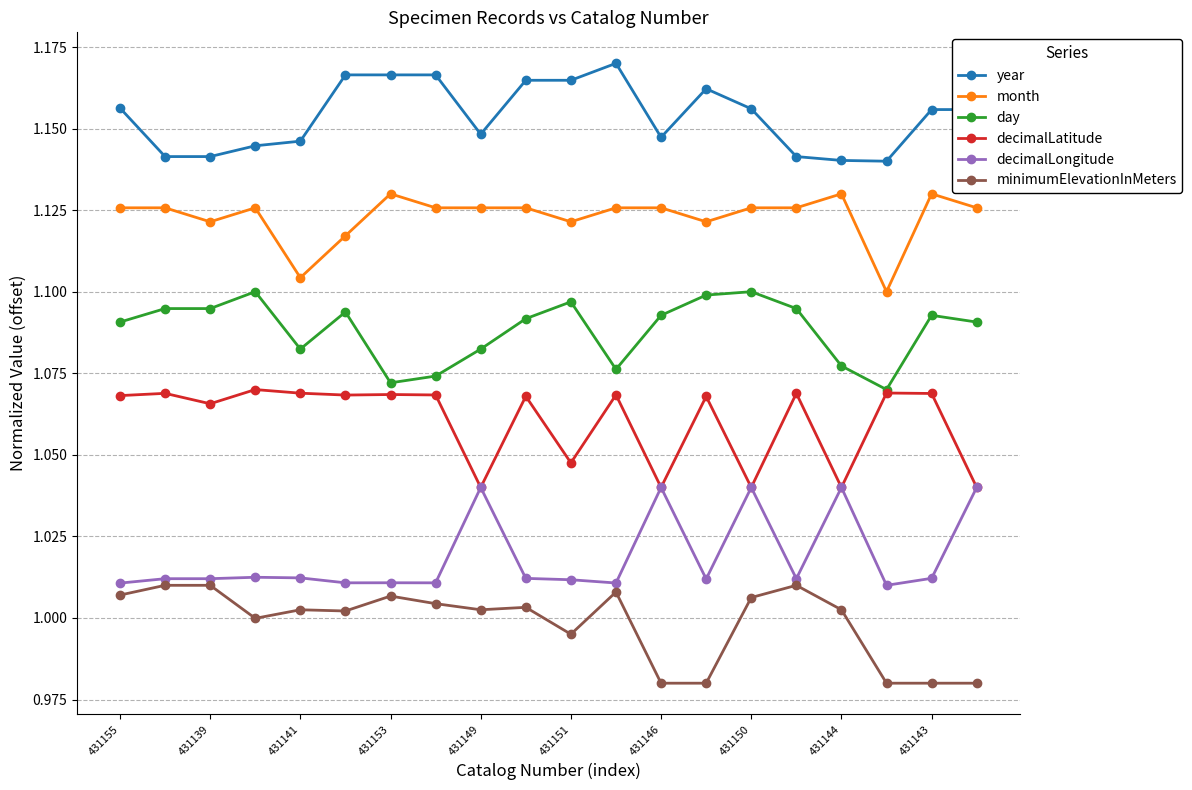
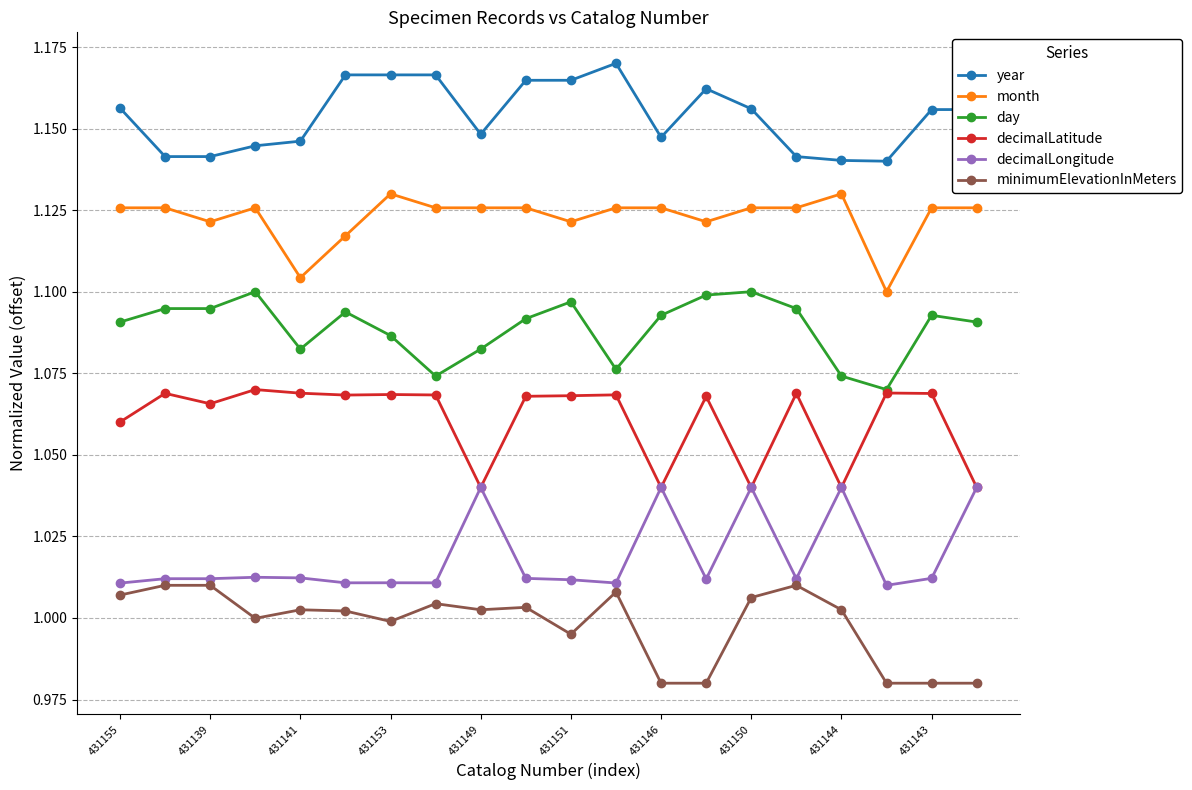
decimalLatitude, 431155: 1.068 -> 1.060
day, 431153: 1.072 -> 1.087
minimumElevationInMeters, 431153: 1.007 -> 0.999
decimalLatitude, 431151: 1.048 -> 1.068
day, 431144: 1.077 -> 1.074
month, 431143: 1.130 -> 1.126
